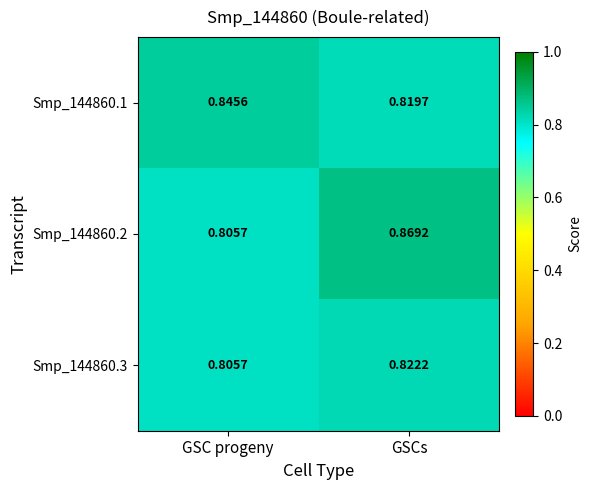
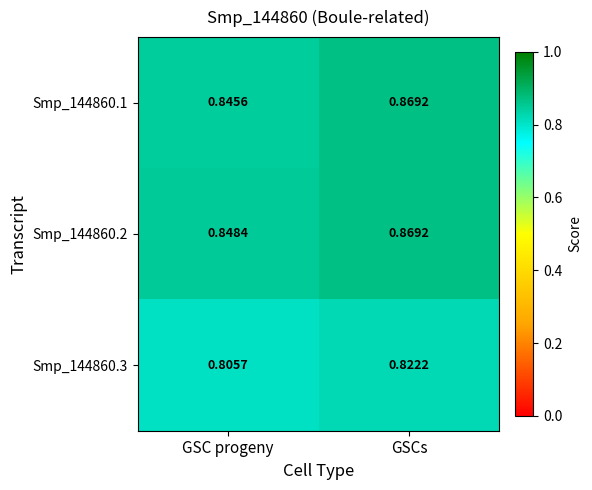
Smp_144860.1, GSCs: 0.8197 -> 0.8692
Smp_144860.2, GSC progeny: 0.8057 -> 0.8484
